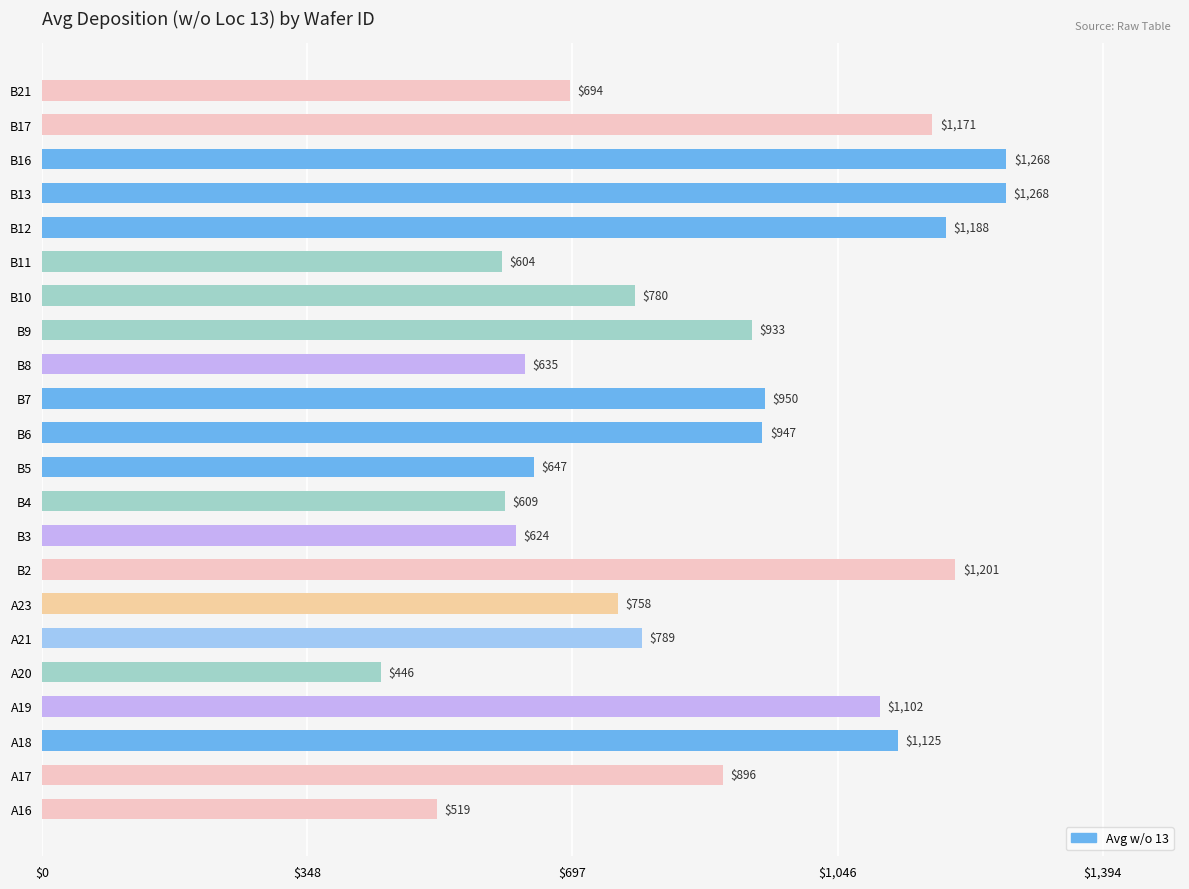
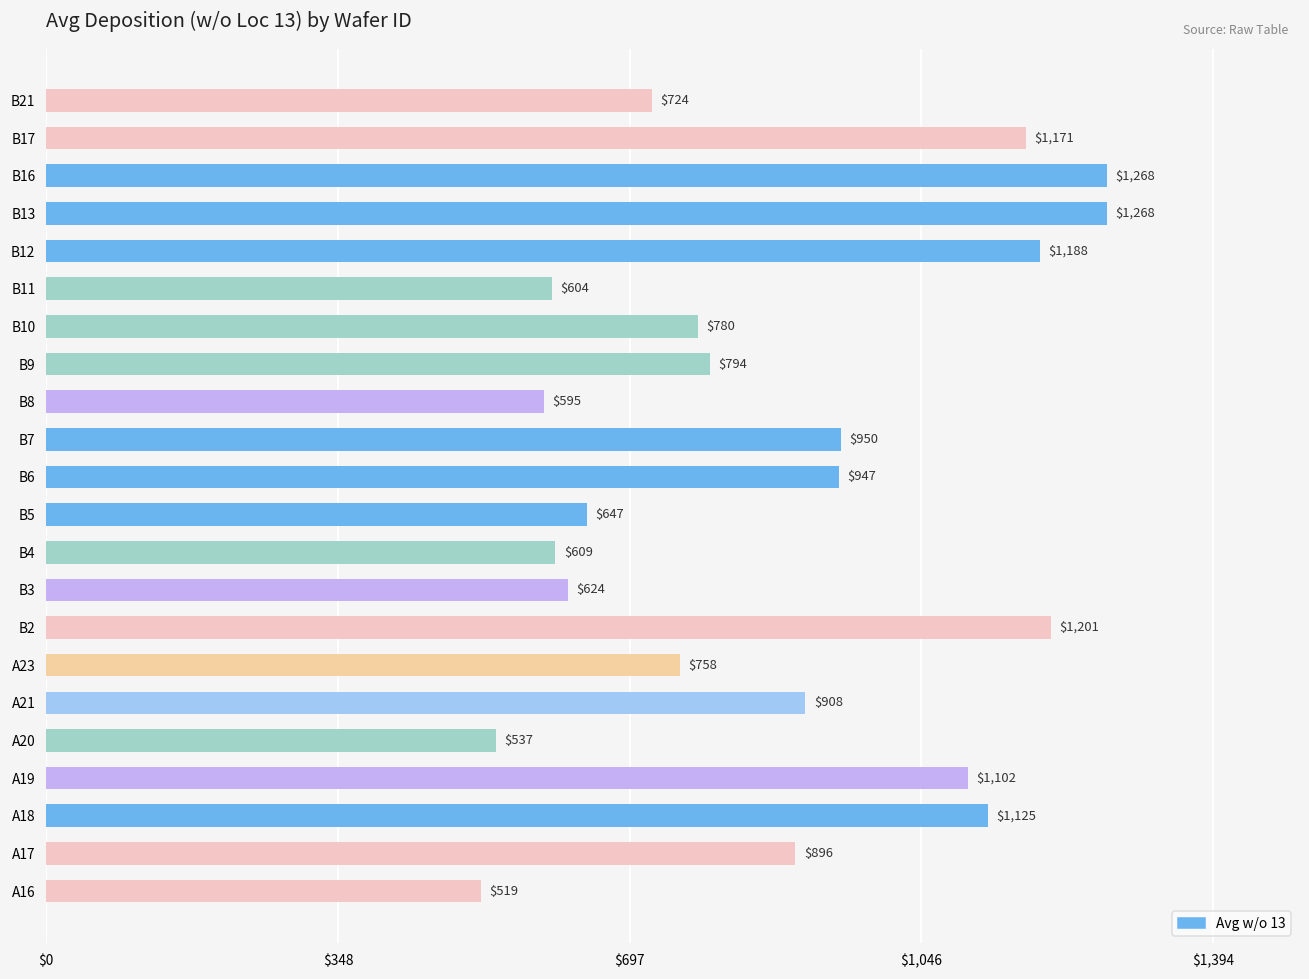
B21: $694 -> $724
B9: $933 -> $794
B8: $635 -> $595
A21: $789 -> $908
A20: $446 -> $537
